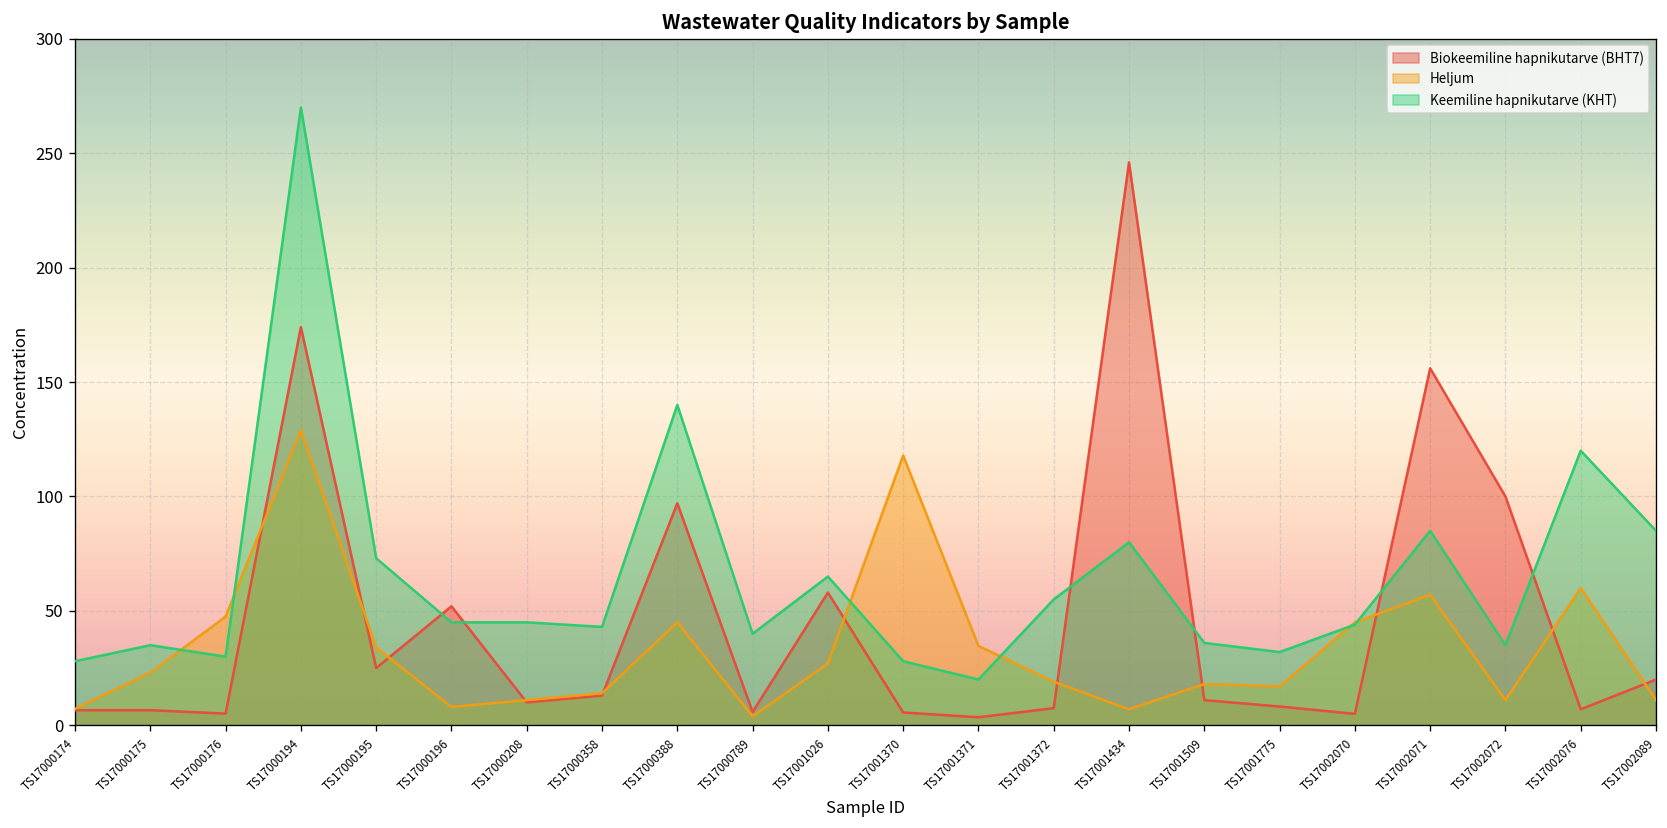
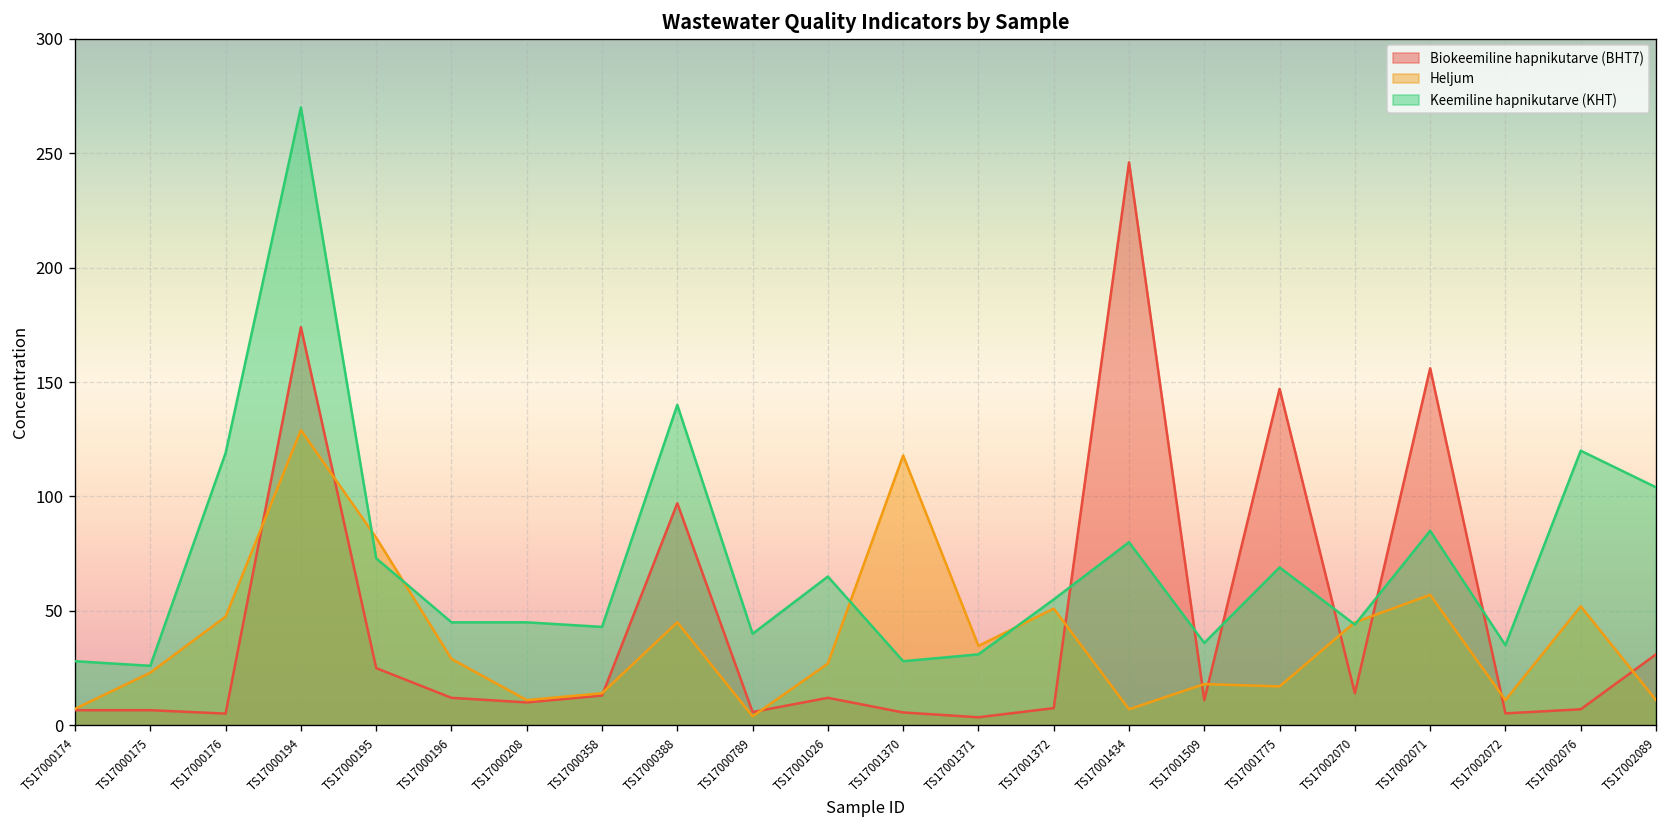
Keemiline hapnikutarve (KHT), TS17000175: 35 -> 26
Keemiline hapnikutarve (KHT), TS17000176: 30 -> 119
Heljum, TS17000195: 34 -> 82
Biokeemiline hapnikutarve (BHT7), TS17000196: 52 -> 12
Heljum, TS17000196: 8 -> 29
Biokeemiline hapnikutarve (BHT7), TS17001026: 58 -> 12
Keemiline hapnikutarve (KHT), TS17001371: 20 -> 31
Heljum, TS17001372: 19 -> 51
Biokeemiline hapnikutarve (BHT7), TS17001775: 8 -> 147
Keemiline hapnikutarve (KHT), TS17001775: 32 -> 69
Biokeemiline hapnikutarve (BHT7), TS17002070: 5 -> 14
Biokeemiline hapnikutarve (BHT7), TS17002072: 100 -> 5
Heljum, TS17002076: 60 -> 52
Biokeemiline hapnikutarve (BHT7), TS17002089: 20 -> 31
Keemiline hapnikutarve (KHT), TS17002089: 85 -> 104
